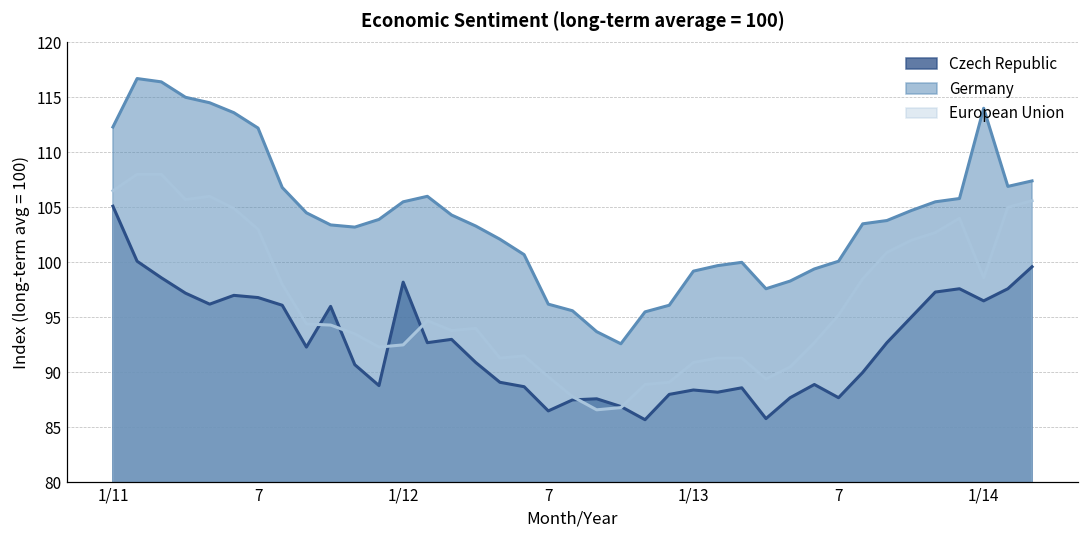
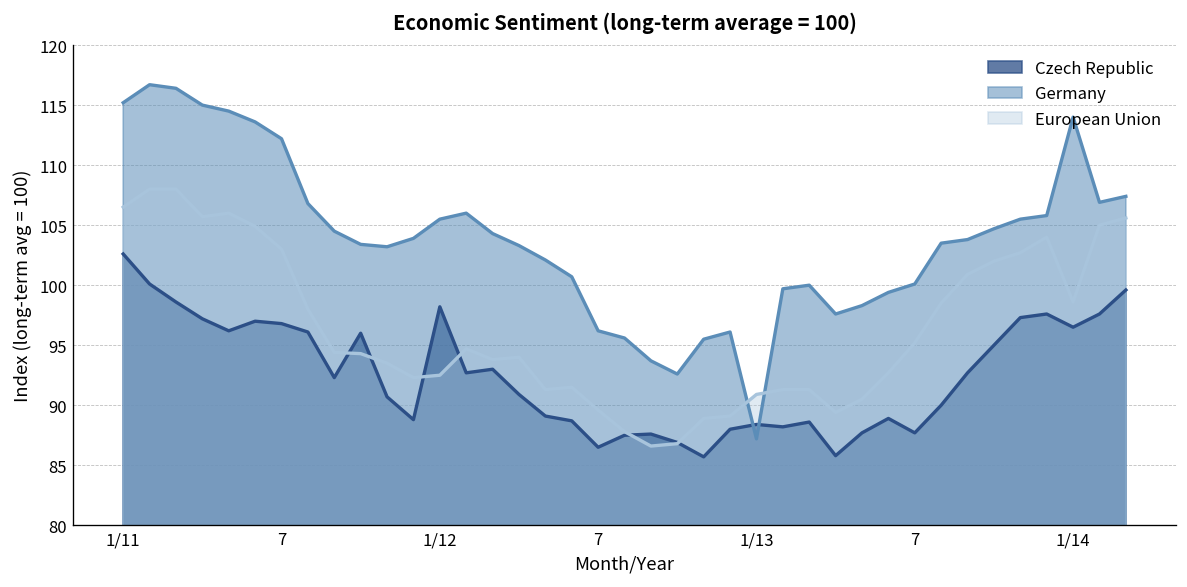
Czech Republic, 1/11: 105.1 -> 102.6
Germany, 1/11: 112.3 -> 115.2
Germany, 1/13: 99.2 -> 87.2
